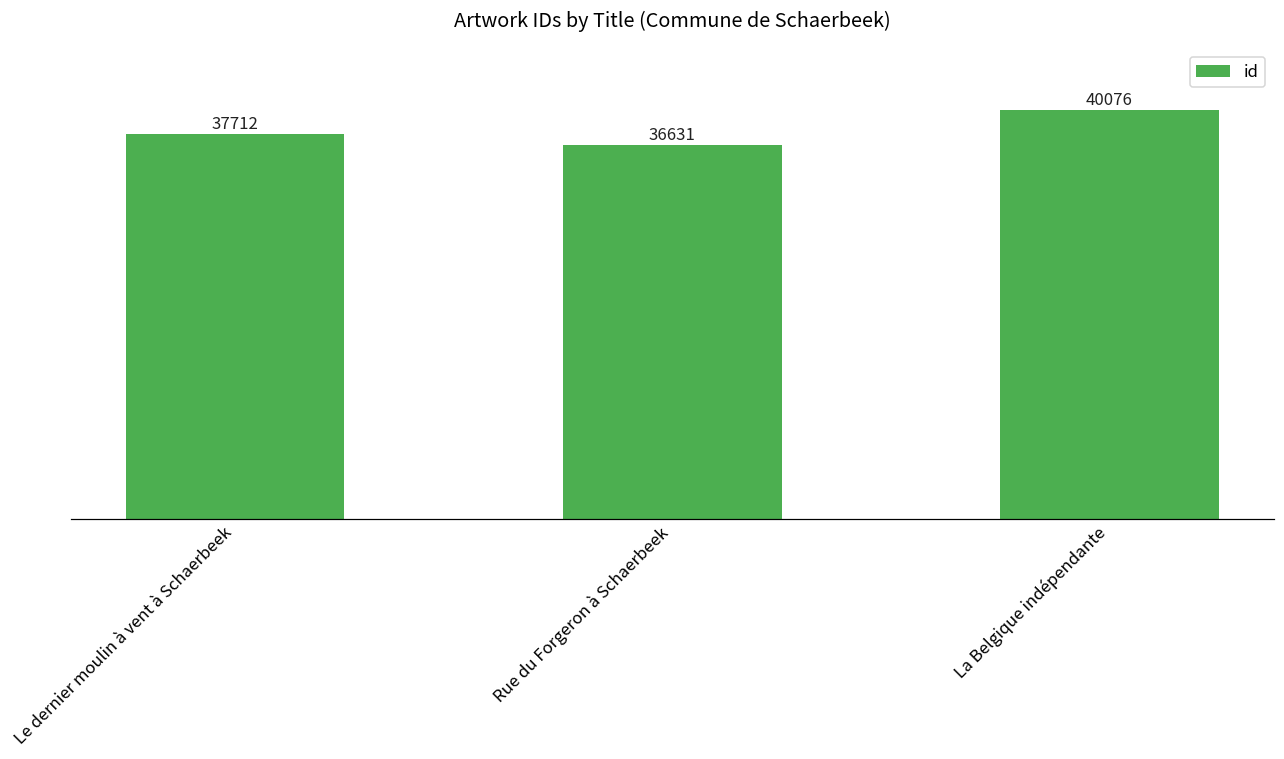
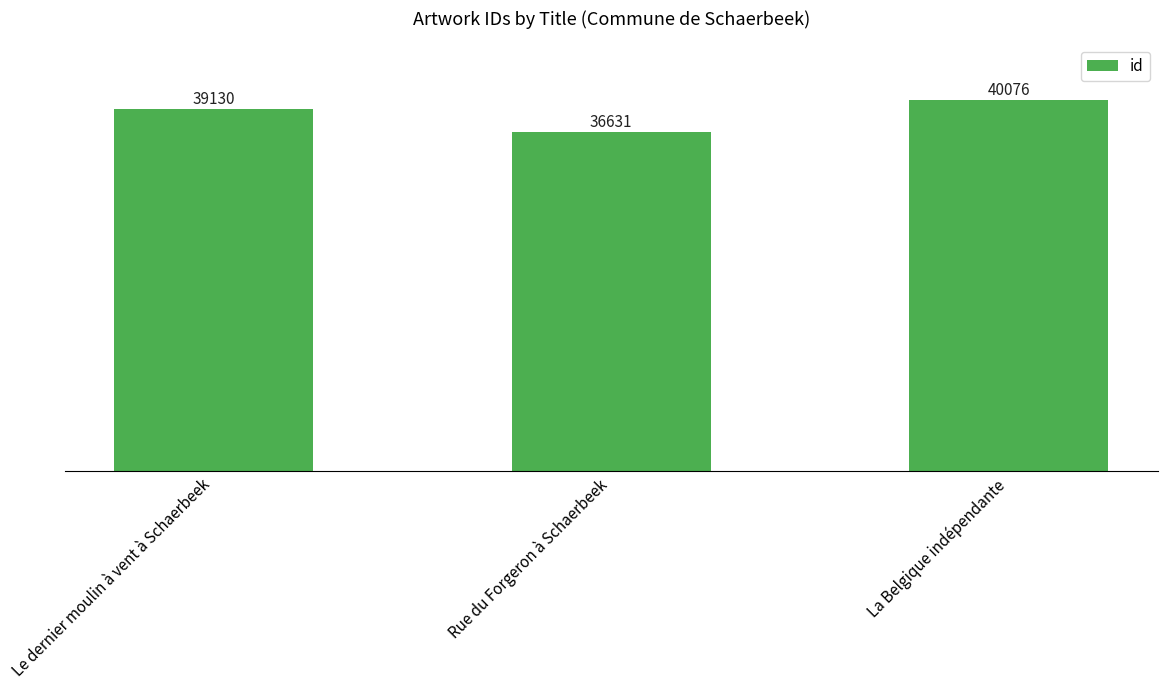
Le dernier moulin à vent à Schaerbeek: 37712 -> 39130
